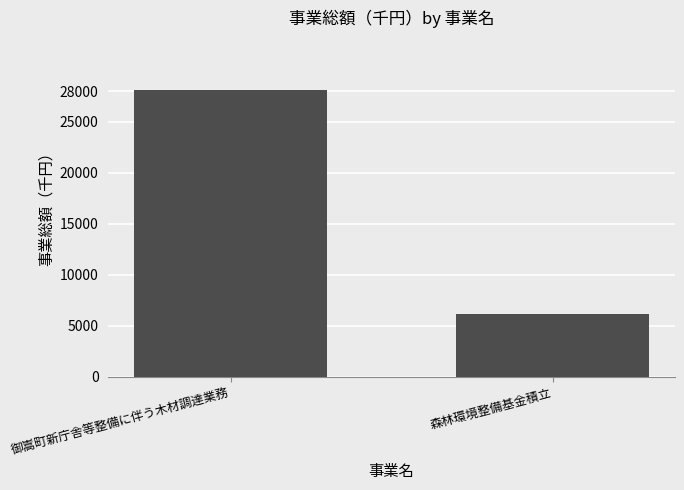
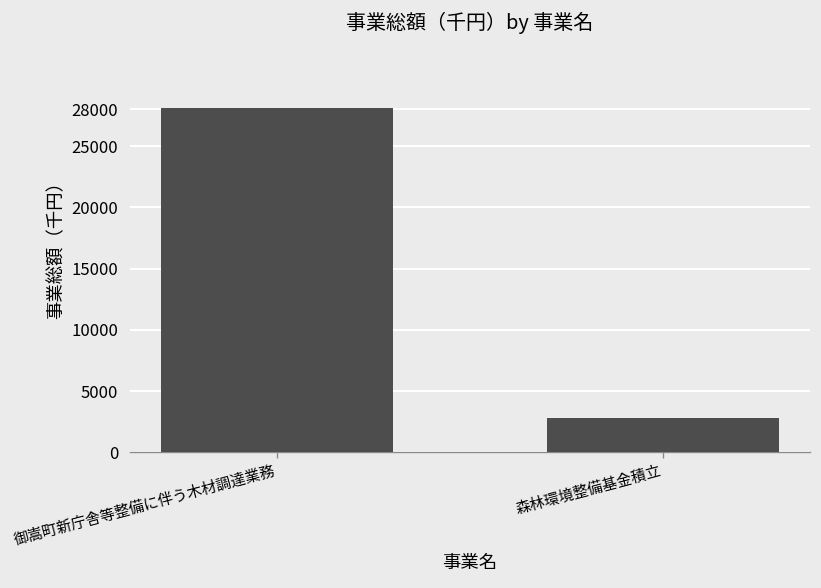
森林環境整備基金積立: 6100 -> 2800
